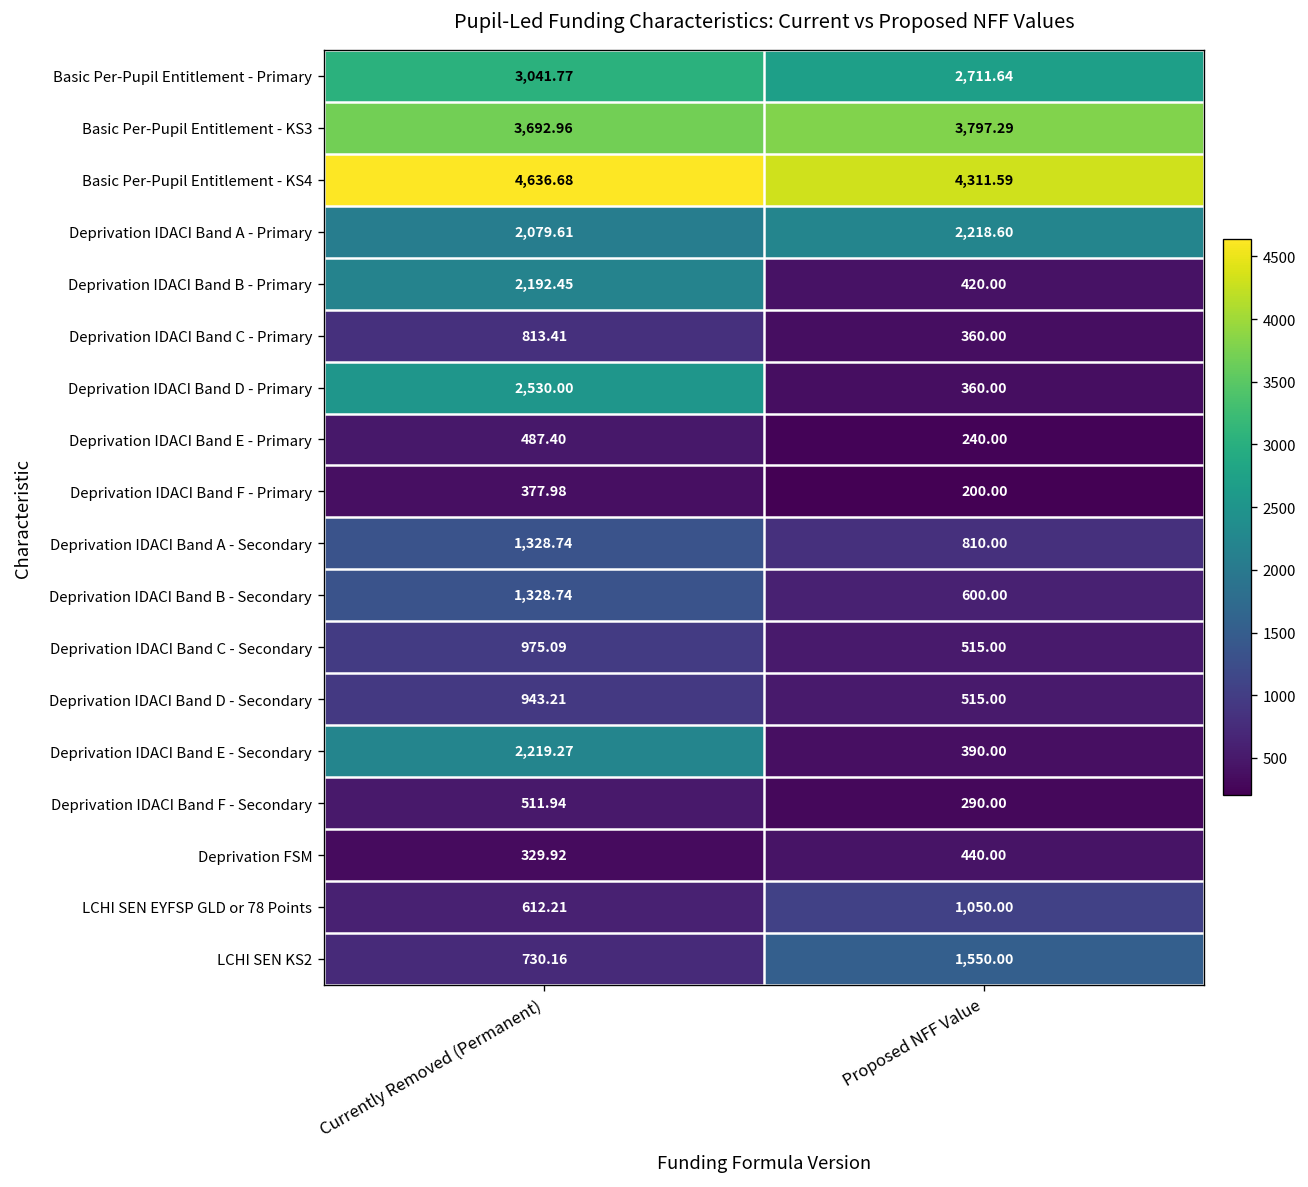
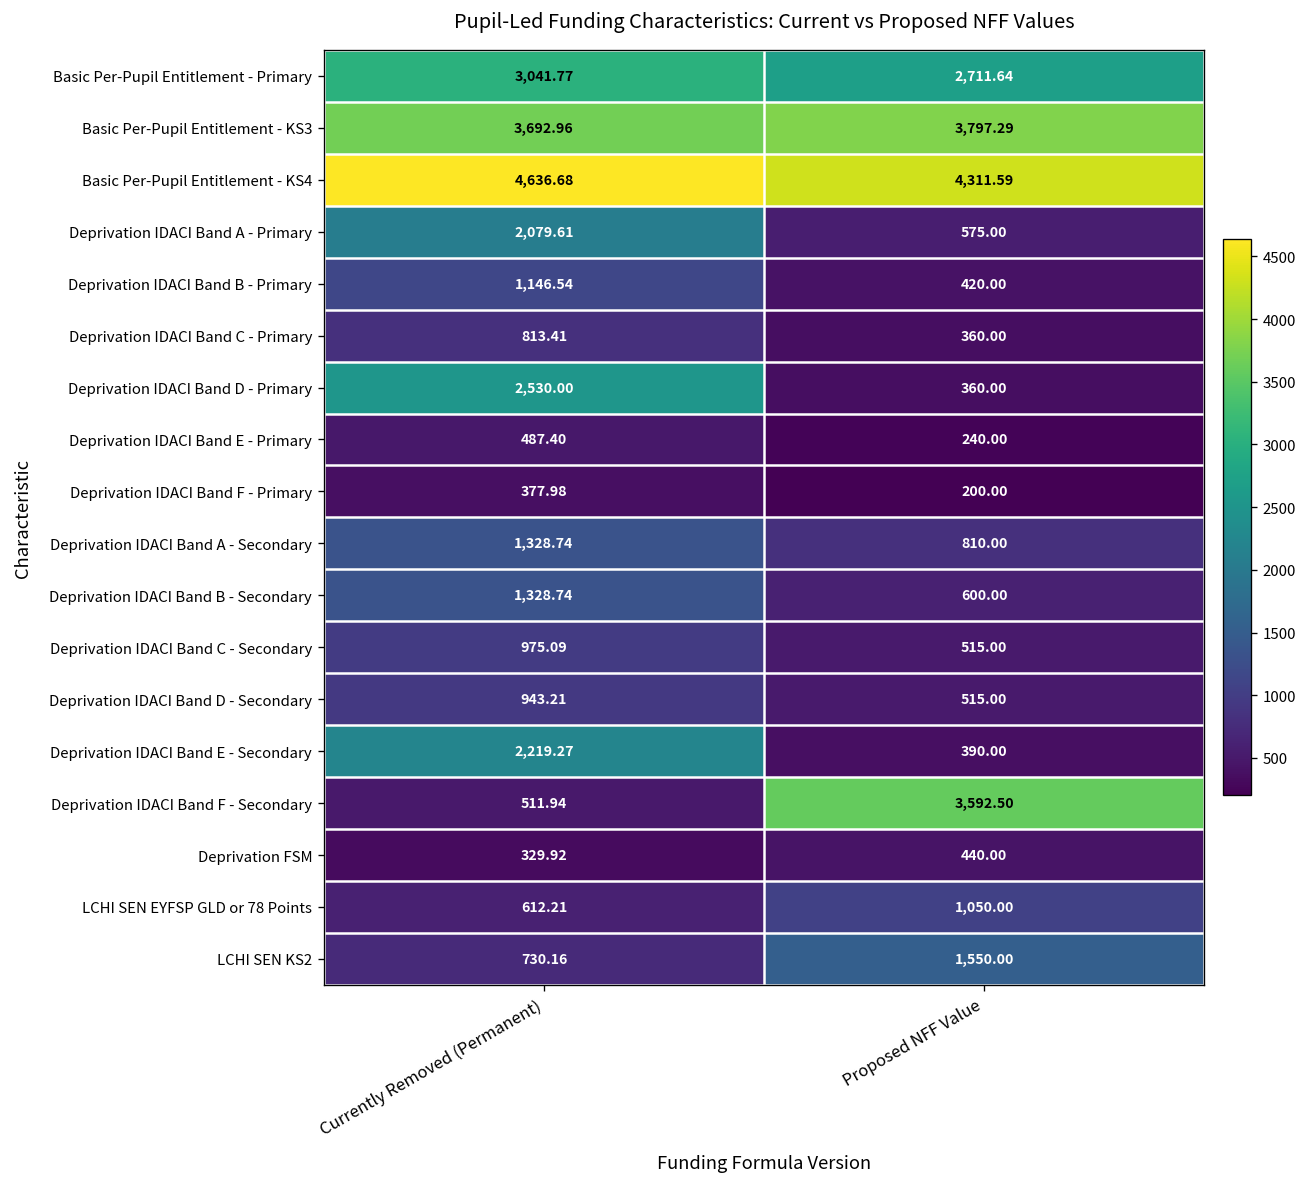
Deprivation IDACI Band A - Primary, Proposed NFF Value: 2,218.60 -> 575.00
Deprivation IDACI Band B - Primary, Currently Removed (Permanent): 2,192.45 -> 1,146.54
Deprivation IDACI Band F - Secondary, Proposed NFF Value: 290.00 -> 3,592.50
